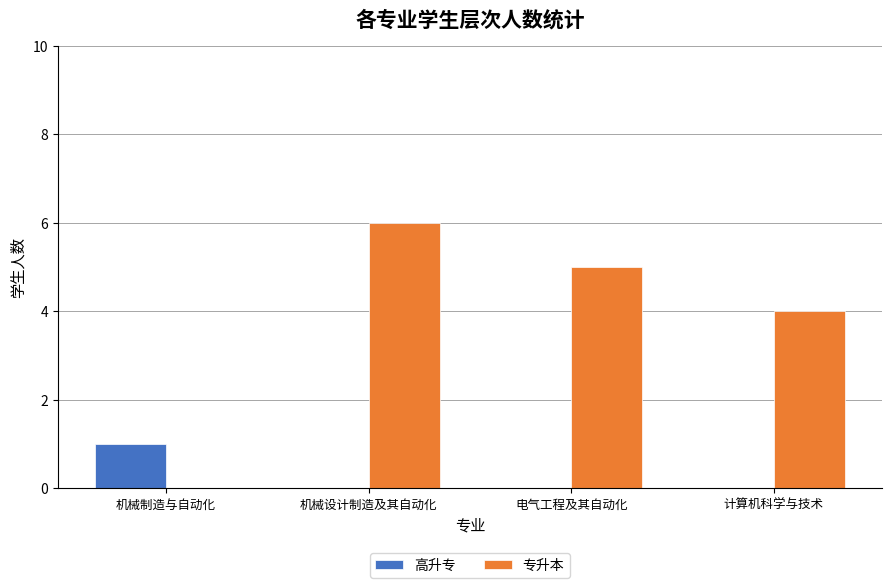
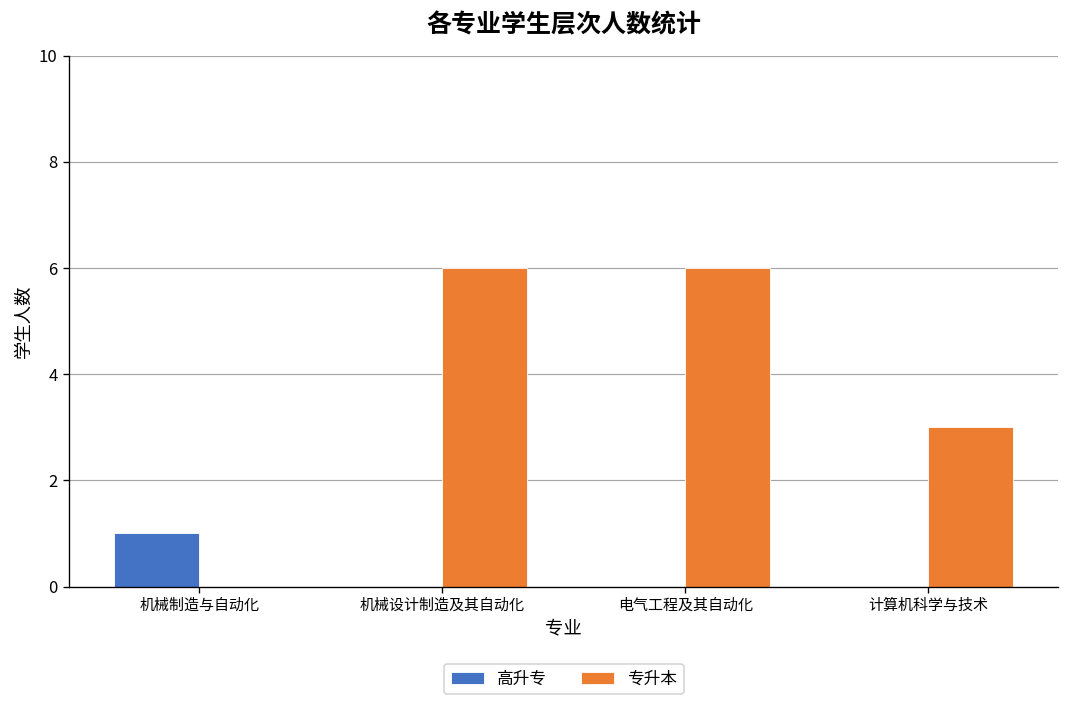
专升本, 电气工程及其自动化: 5 -> 6
专升本, 计算机科学与技术: 4 -> 3
